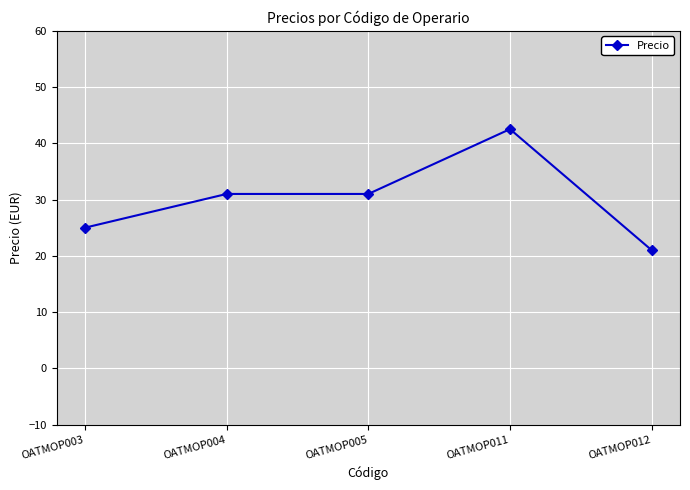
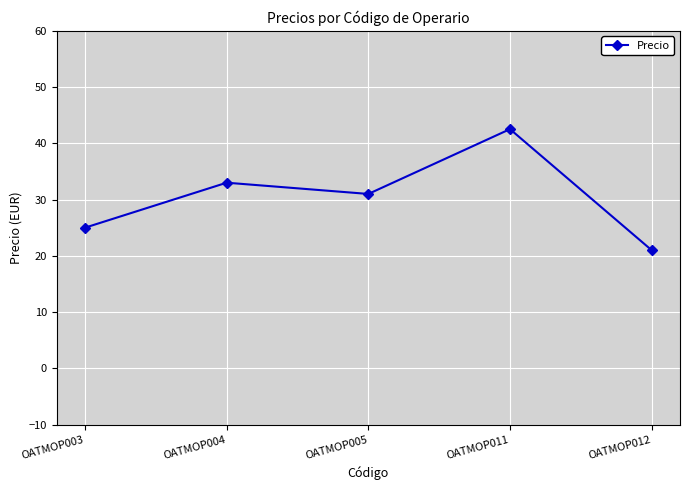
OATMOP004: 31 -> 33
